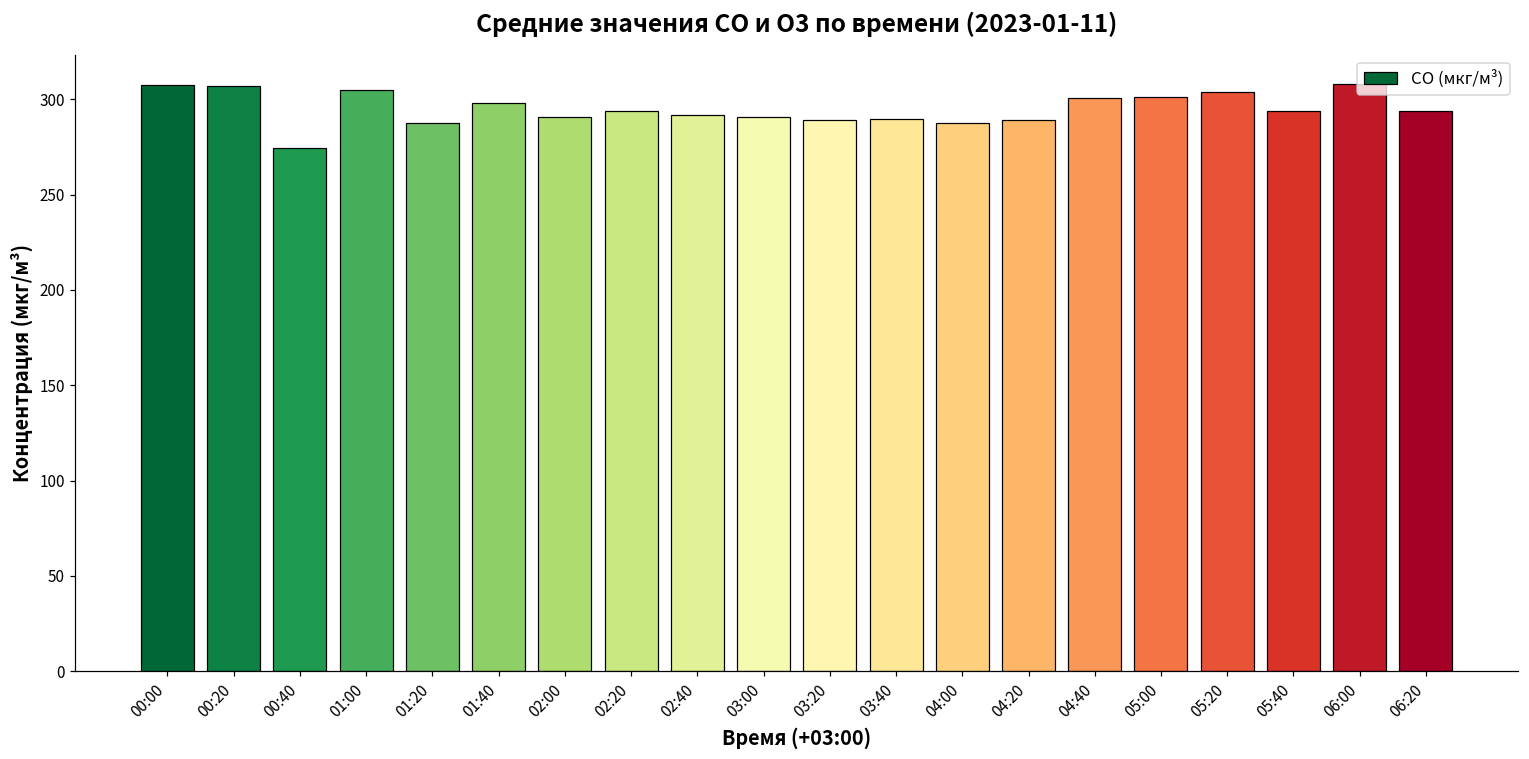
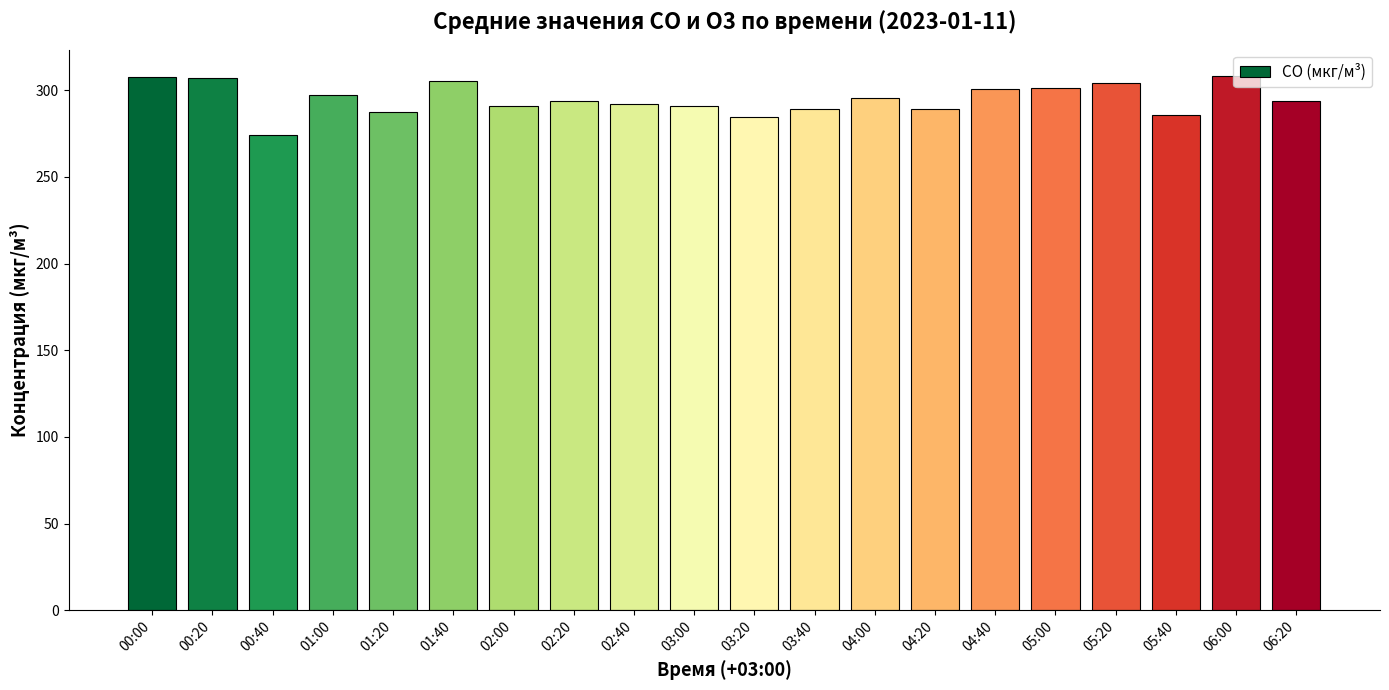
01:00: 305 -> 297
01:40: 298 -> 305
03:20: 289 -> 284
04:00: 287 -> 296
05:40: 294 -> 285
